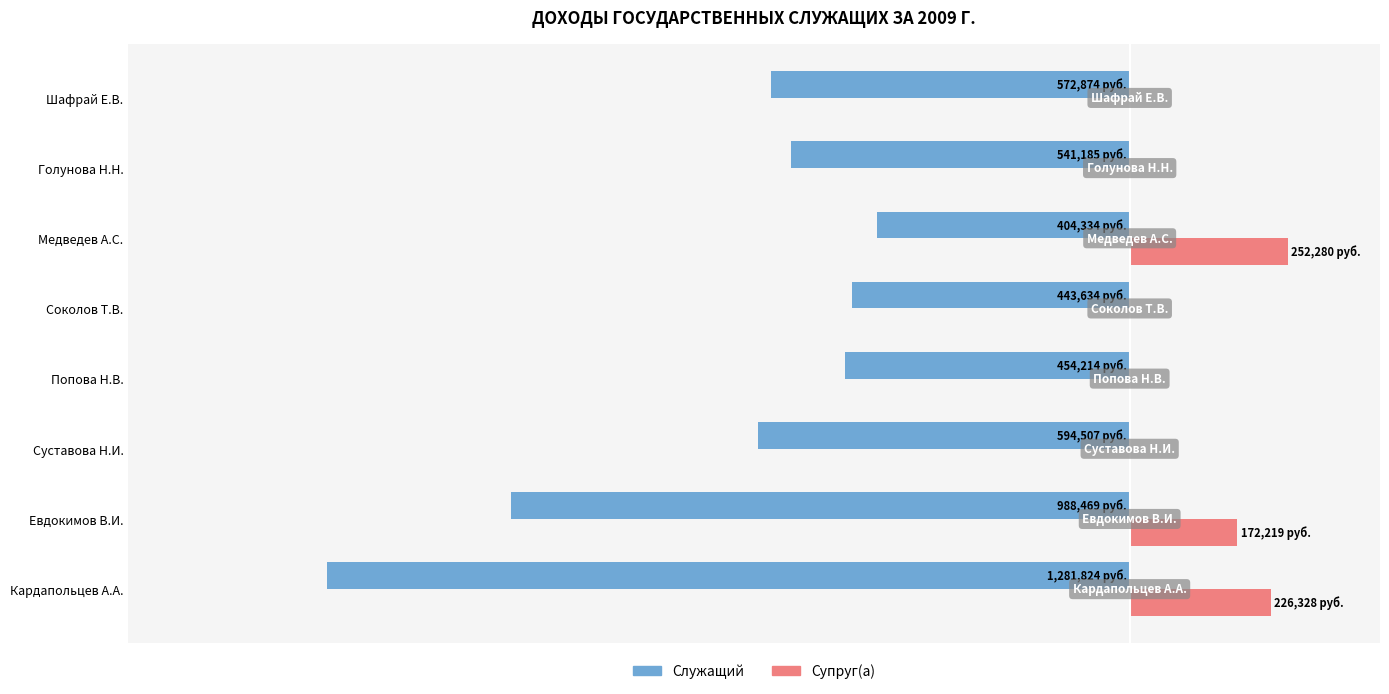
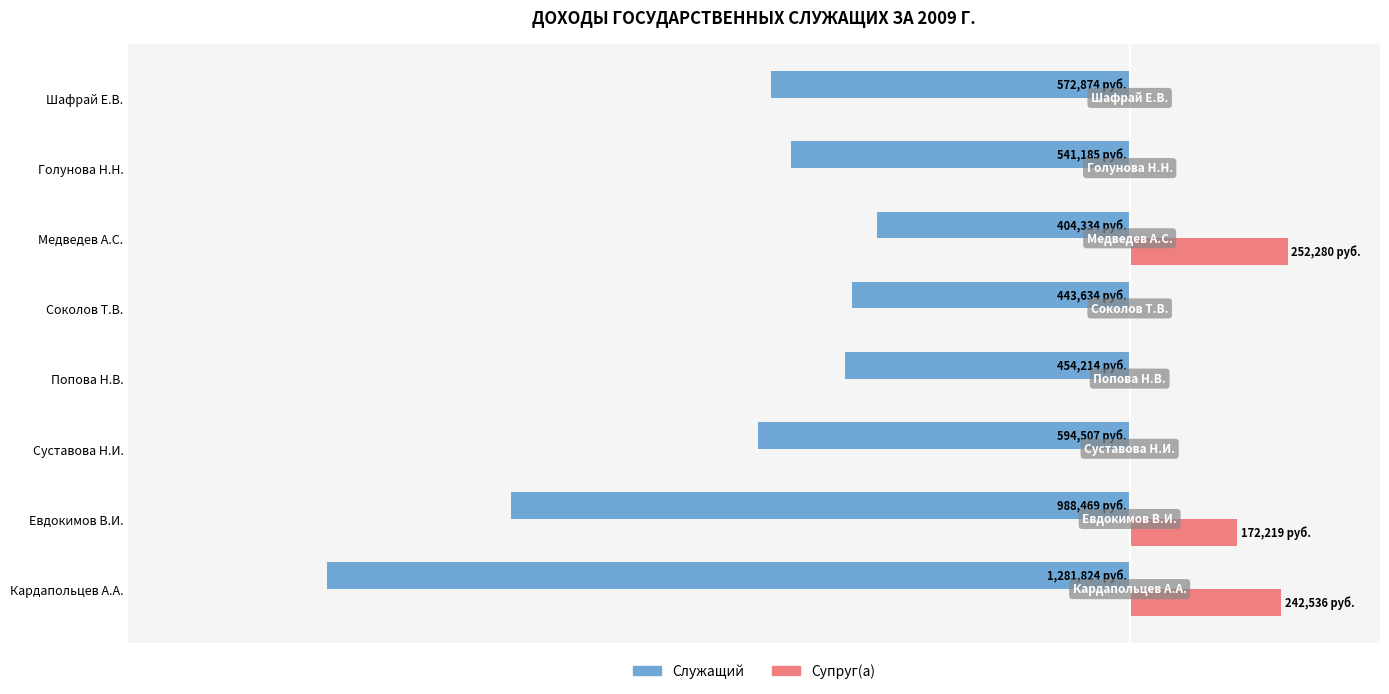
Супруг(а), Кардапольцев А.А.: 226,328 -> 242,536
